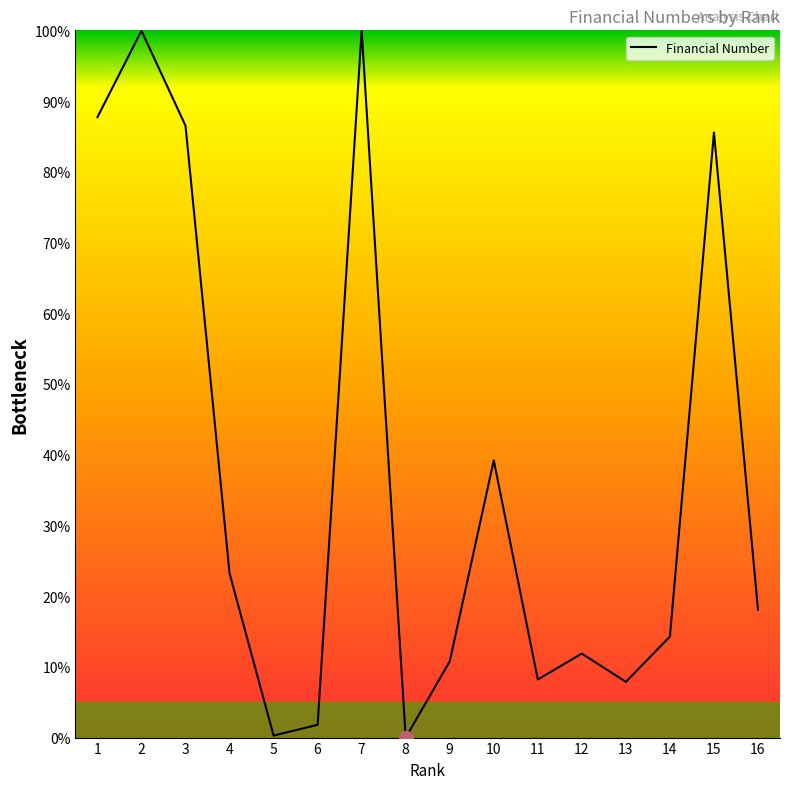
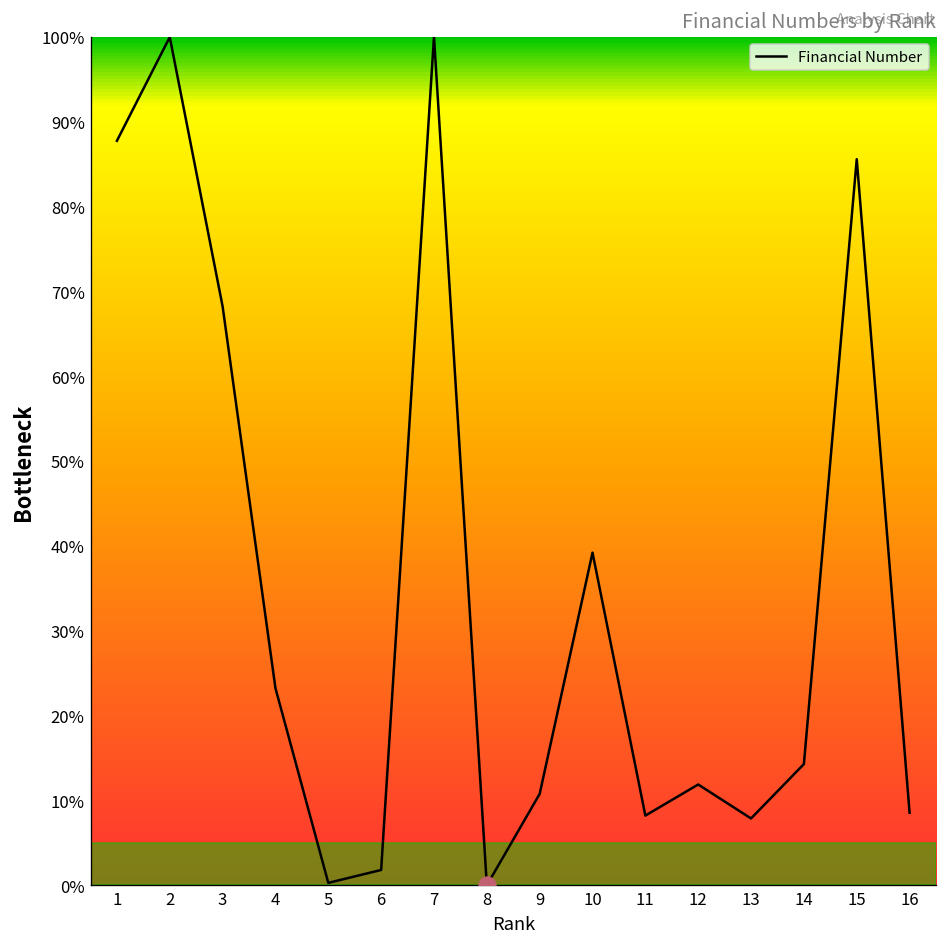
Financial Number, 3: 87% -> 68%
Financial Number, 16: 18% -> 9%
